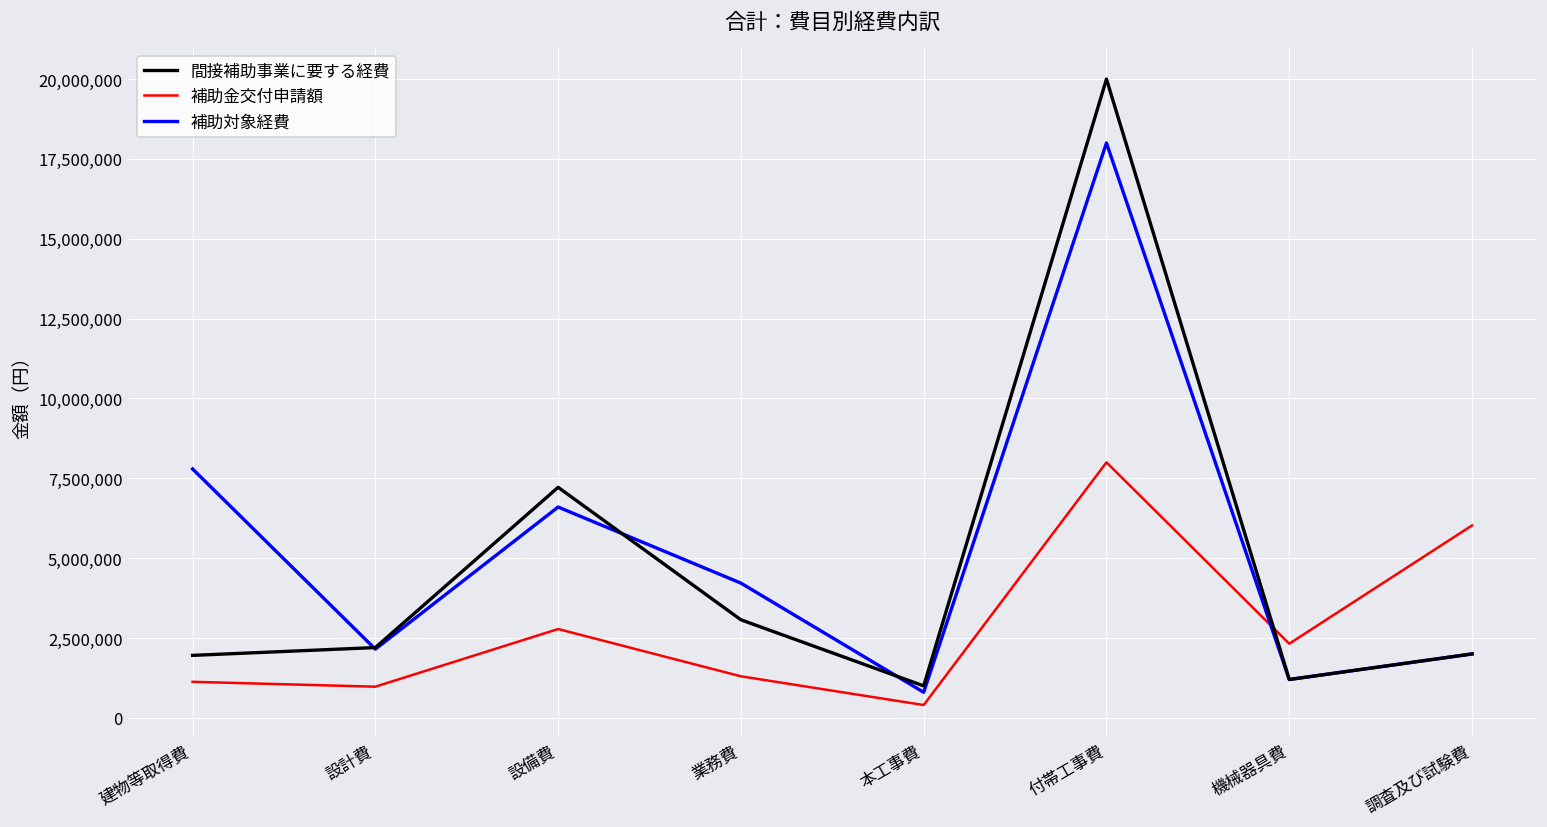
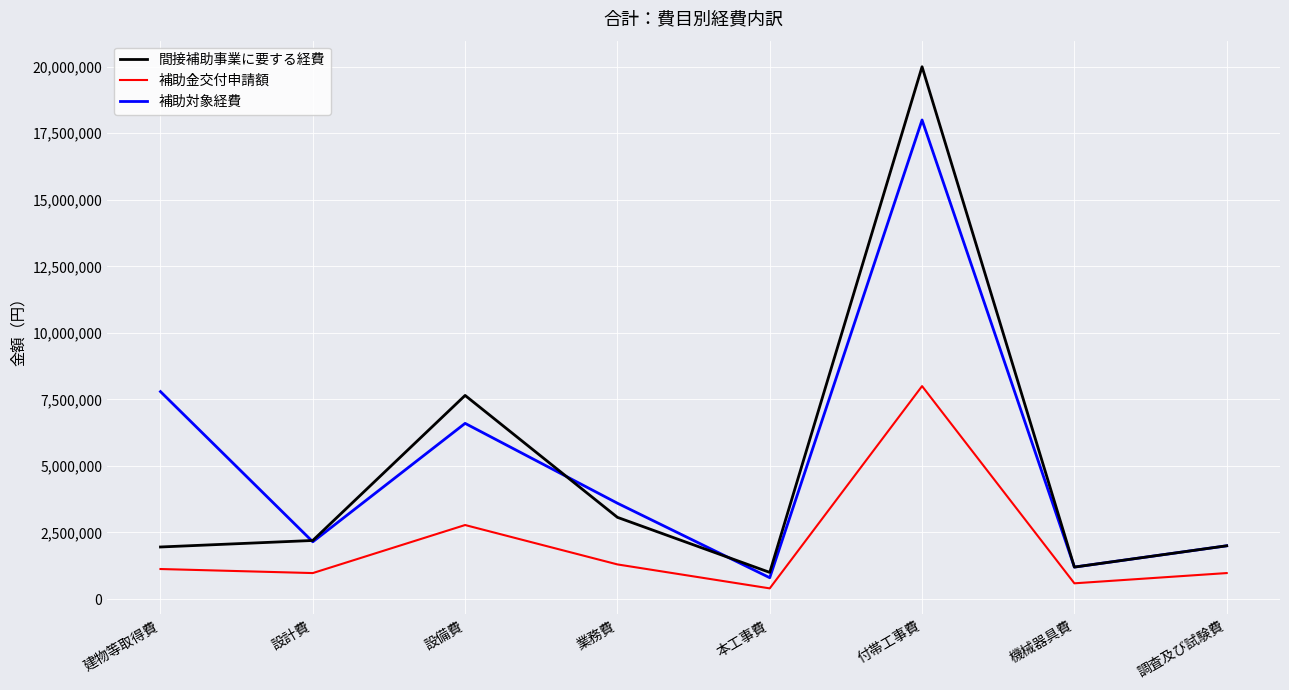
間接補助事業に要する経費, 設備費: 7,200,000 -> 7,700,000
補助対象経費, 業務費: 4,200,000 -> 3,600,000
補助金交付申請額, 機械器具費: 2,300,000 -> 600,000
補助金交付申請額, 調査及び試験費: 6,000,000 -> 1,000,000
